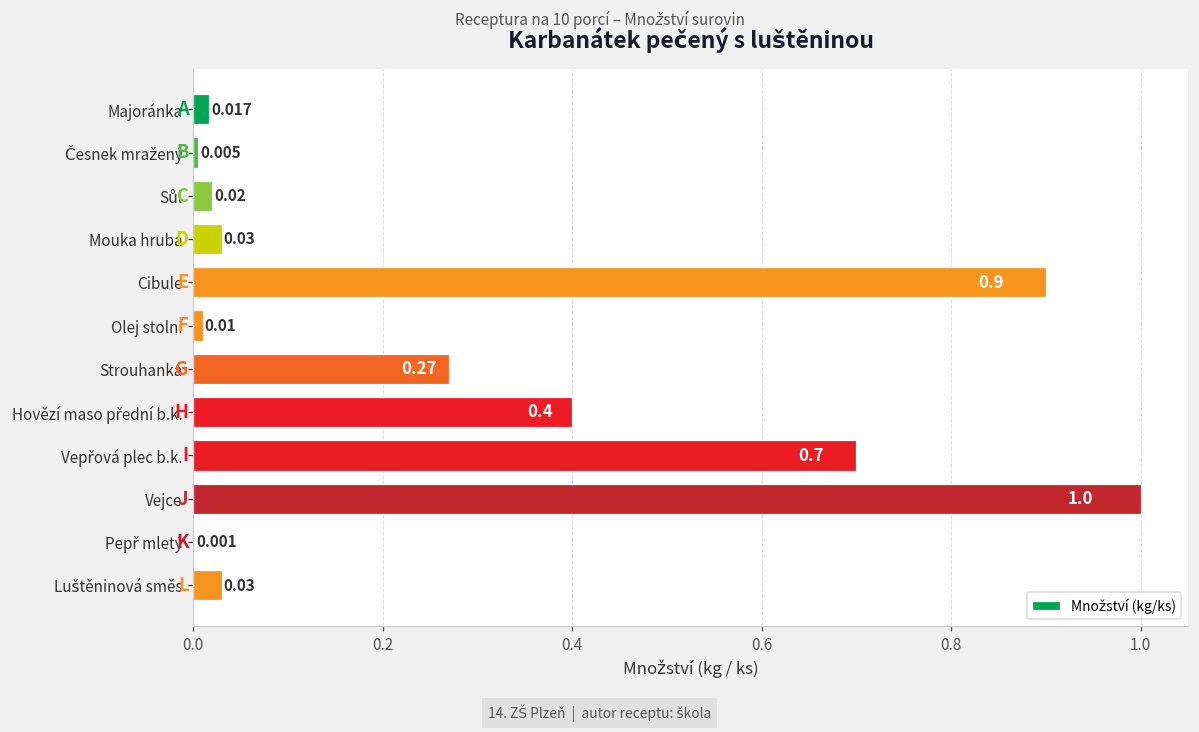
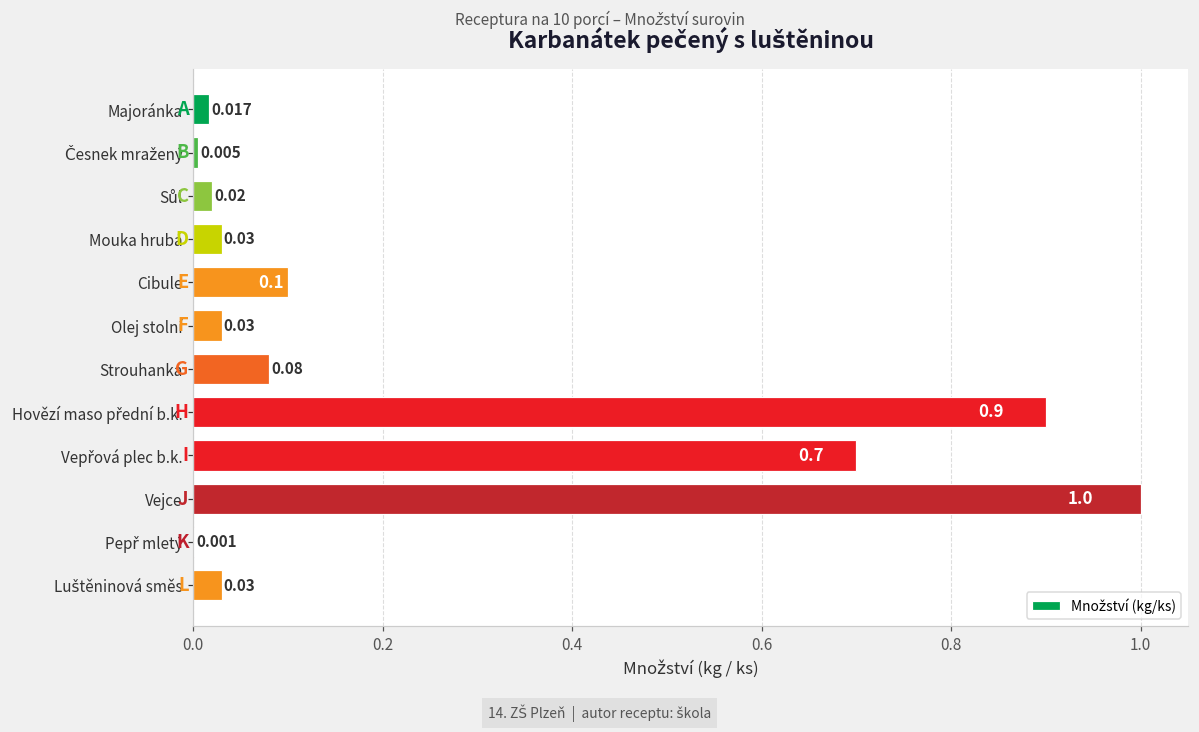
Cibule: 0.9 -> 0.1
Olej stolní: 0.01 -> 0.03
Strouhanka: 0.27 -> 0.08
Hovězí maso přední b.k.: 0.4 -> 0.9
